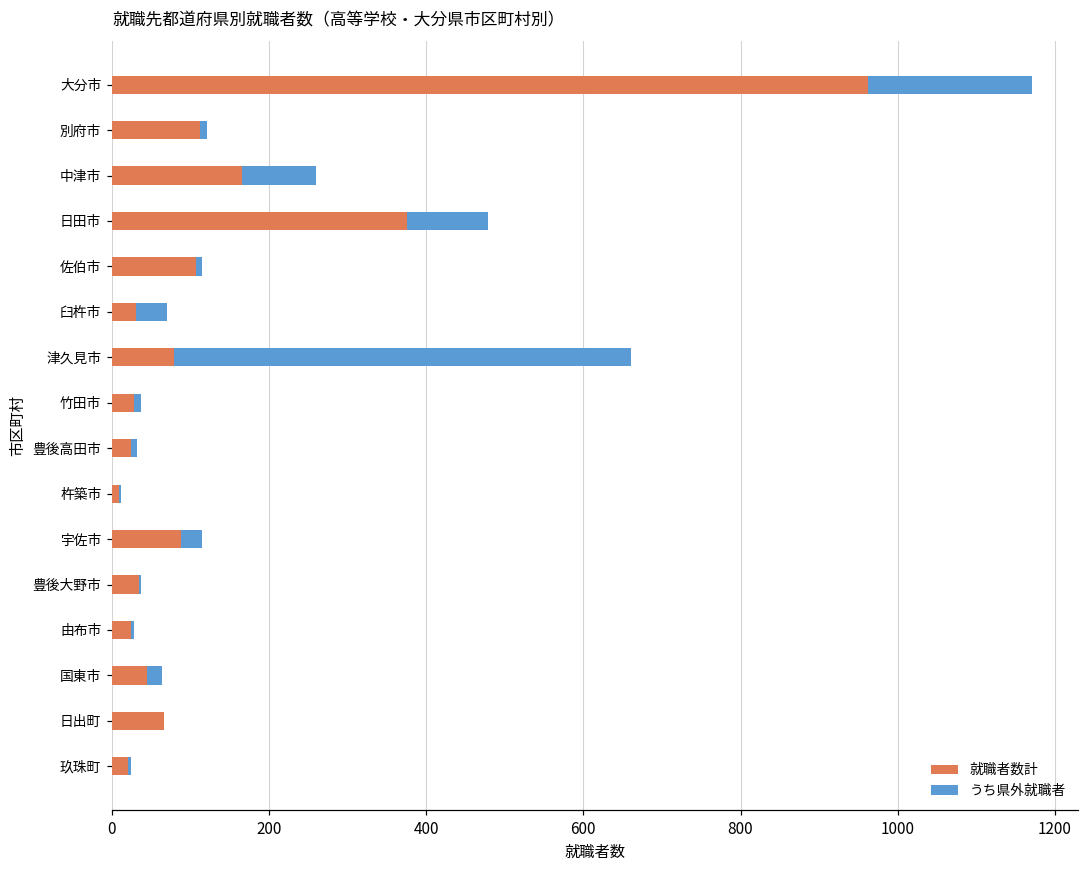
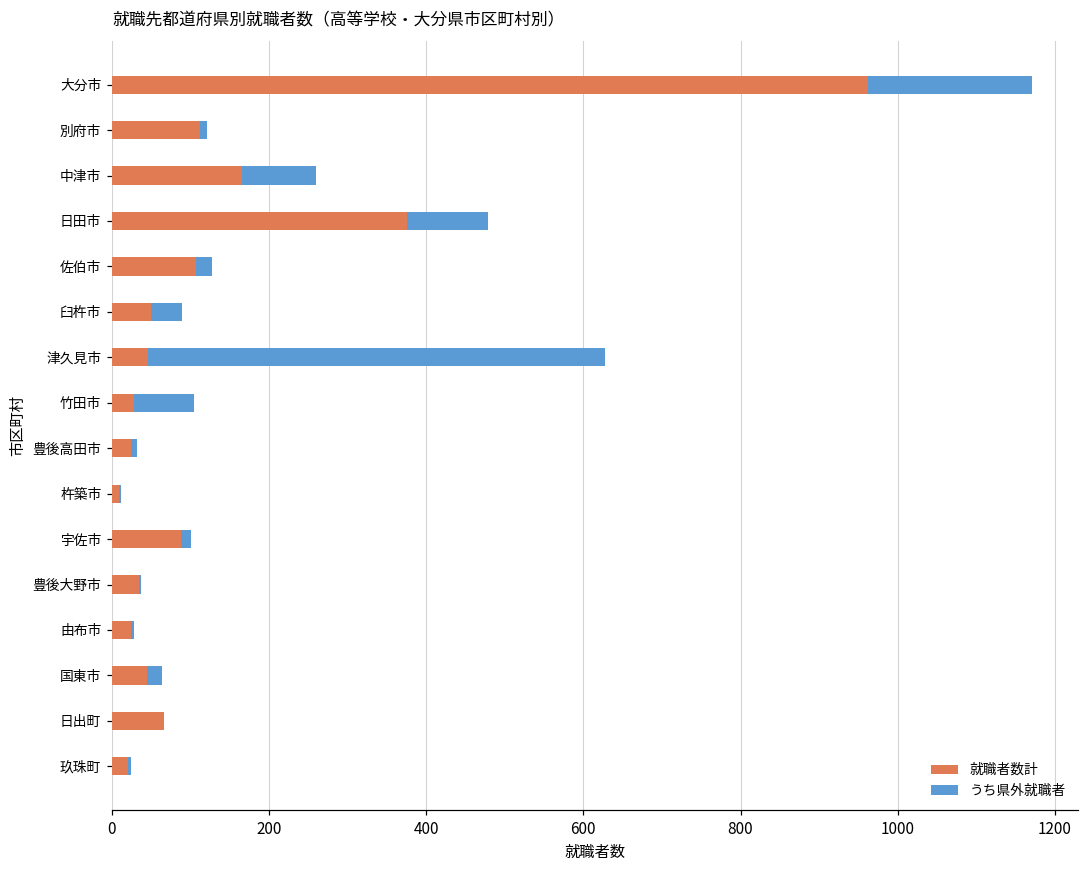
うち県外就職者, 佐伯市: 10 -> 20
就職者数計, 臼杵市: 30 -> 50
就職者数計, 津久見市: 80 -> 50
うち県外就職者, 竹田市: 10 -> 80
うち県外就職者, 宇佐市: 30 -> 10
